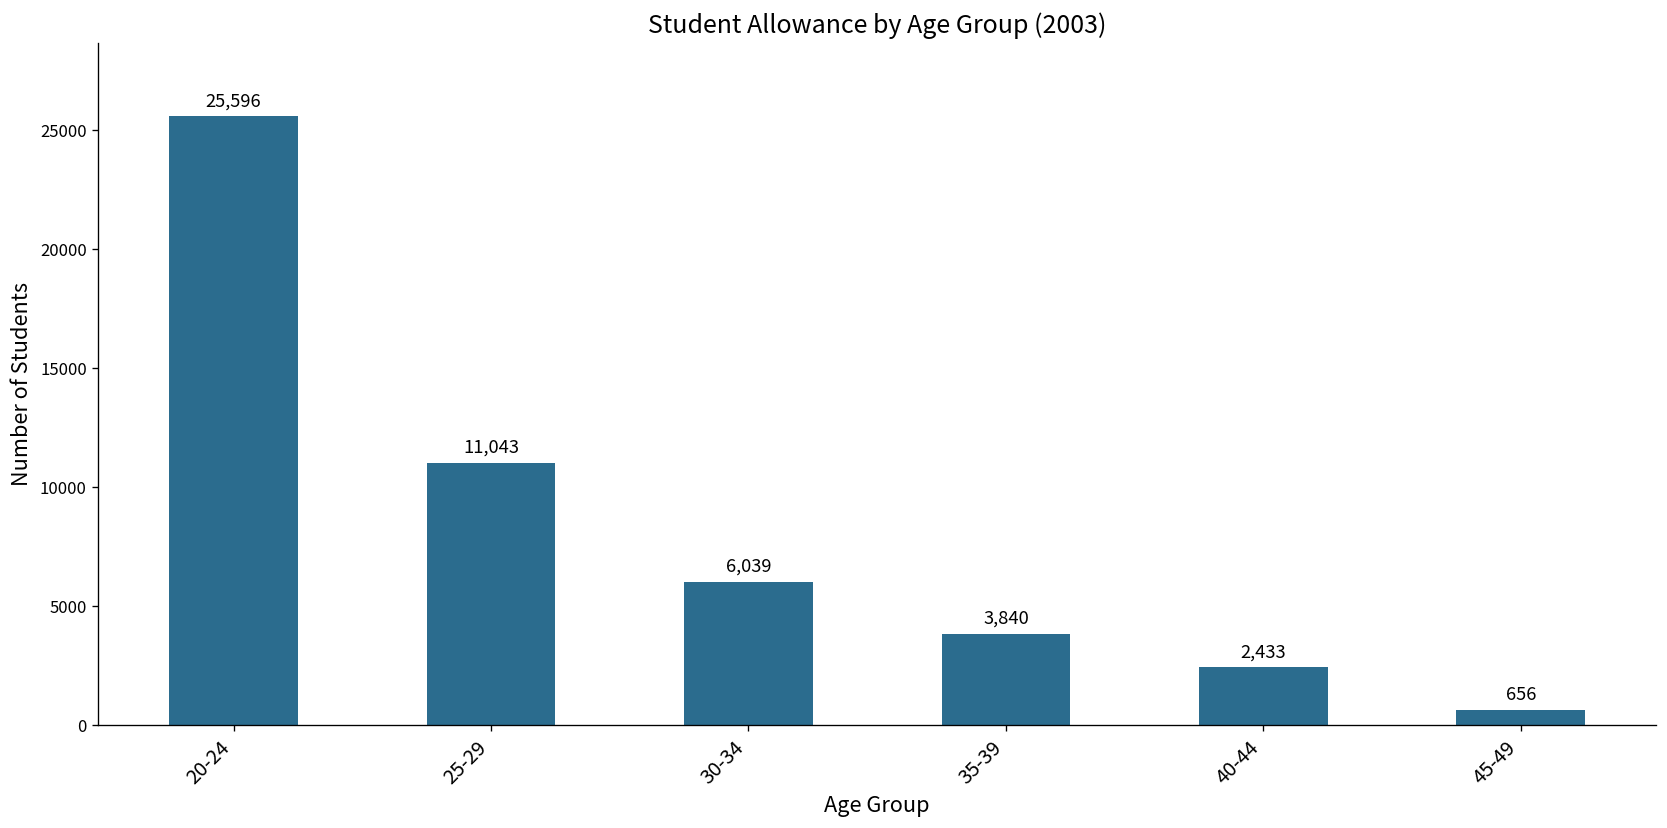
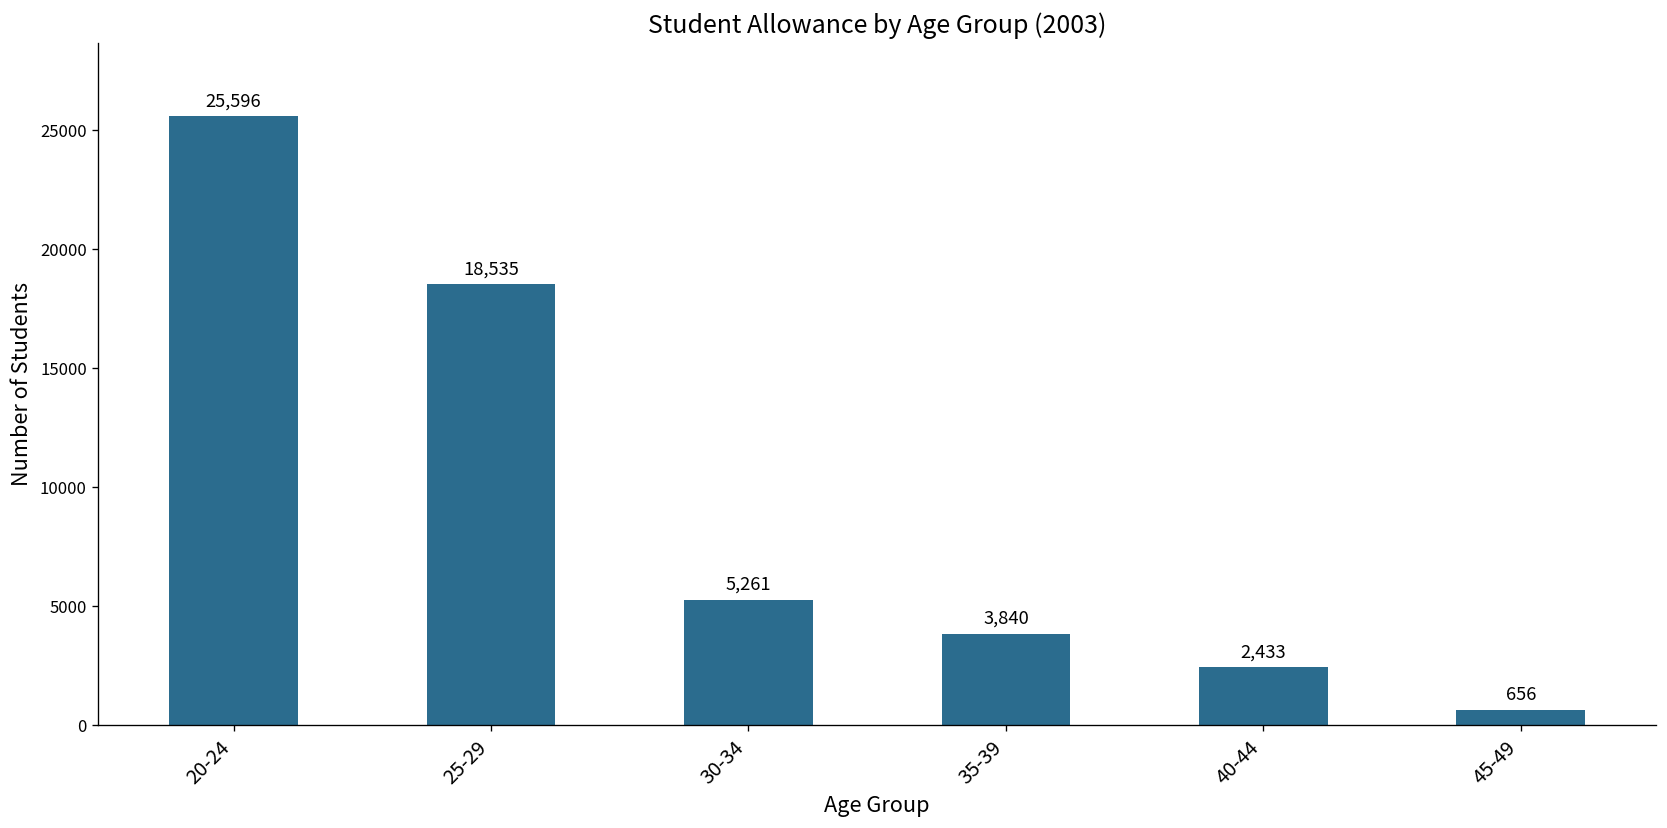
25-29: 11,043 -> 18,535
30-34: 6,039 -> 5,261
